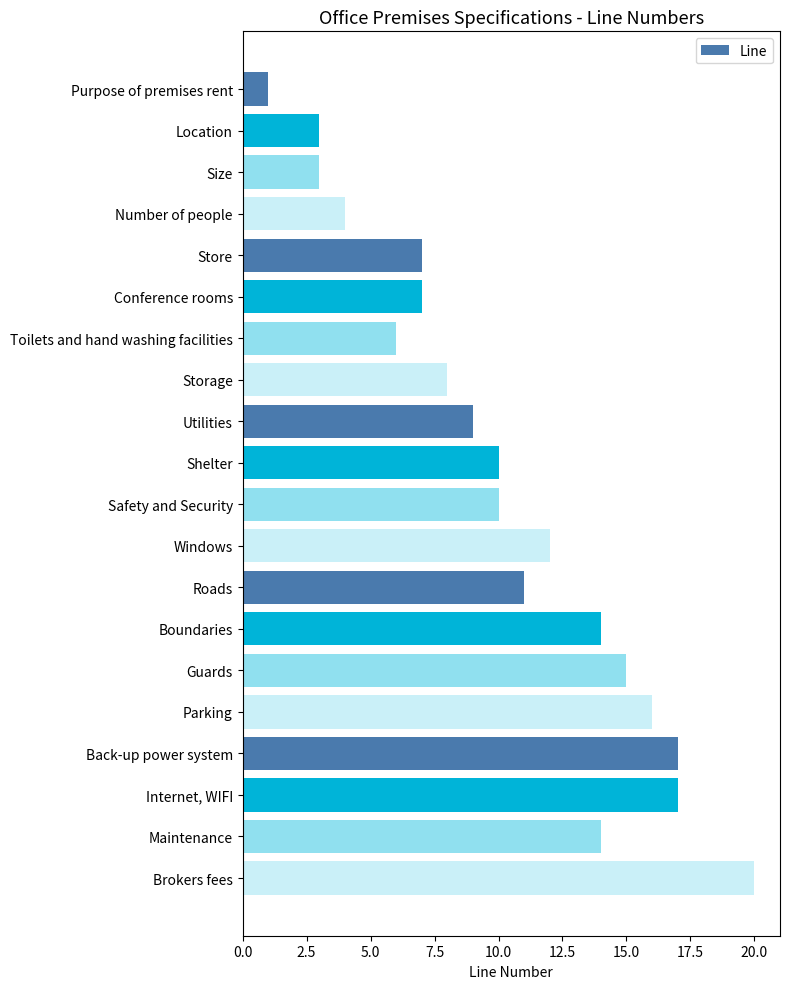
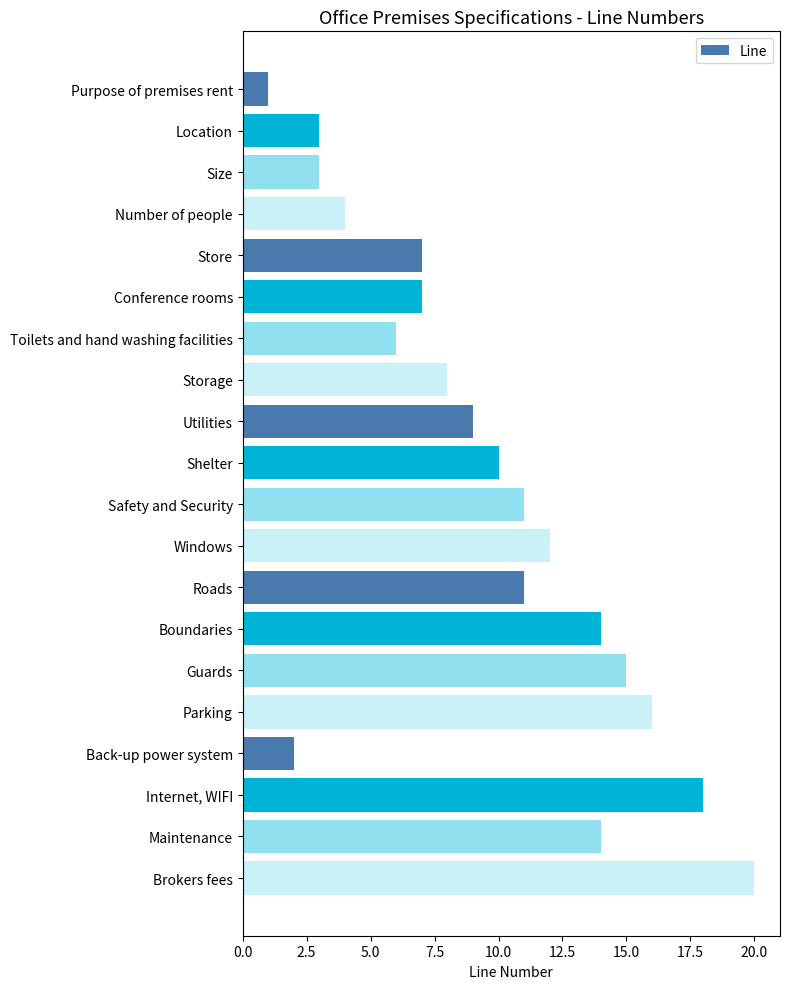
Safety and Security: 10 -> 11
Back-up power system: 17 -> 2
Internet, WIFI: 17 -> 18
